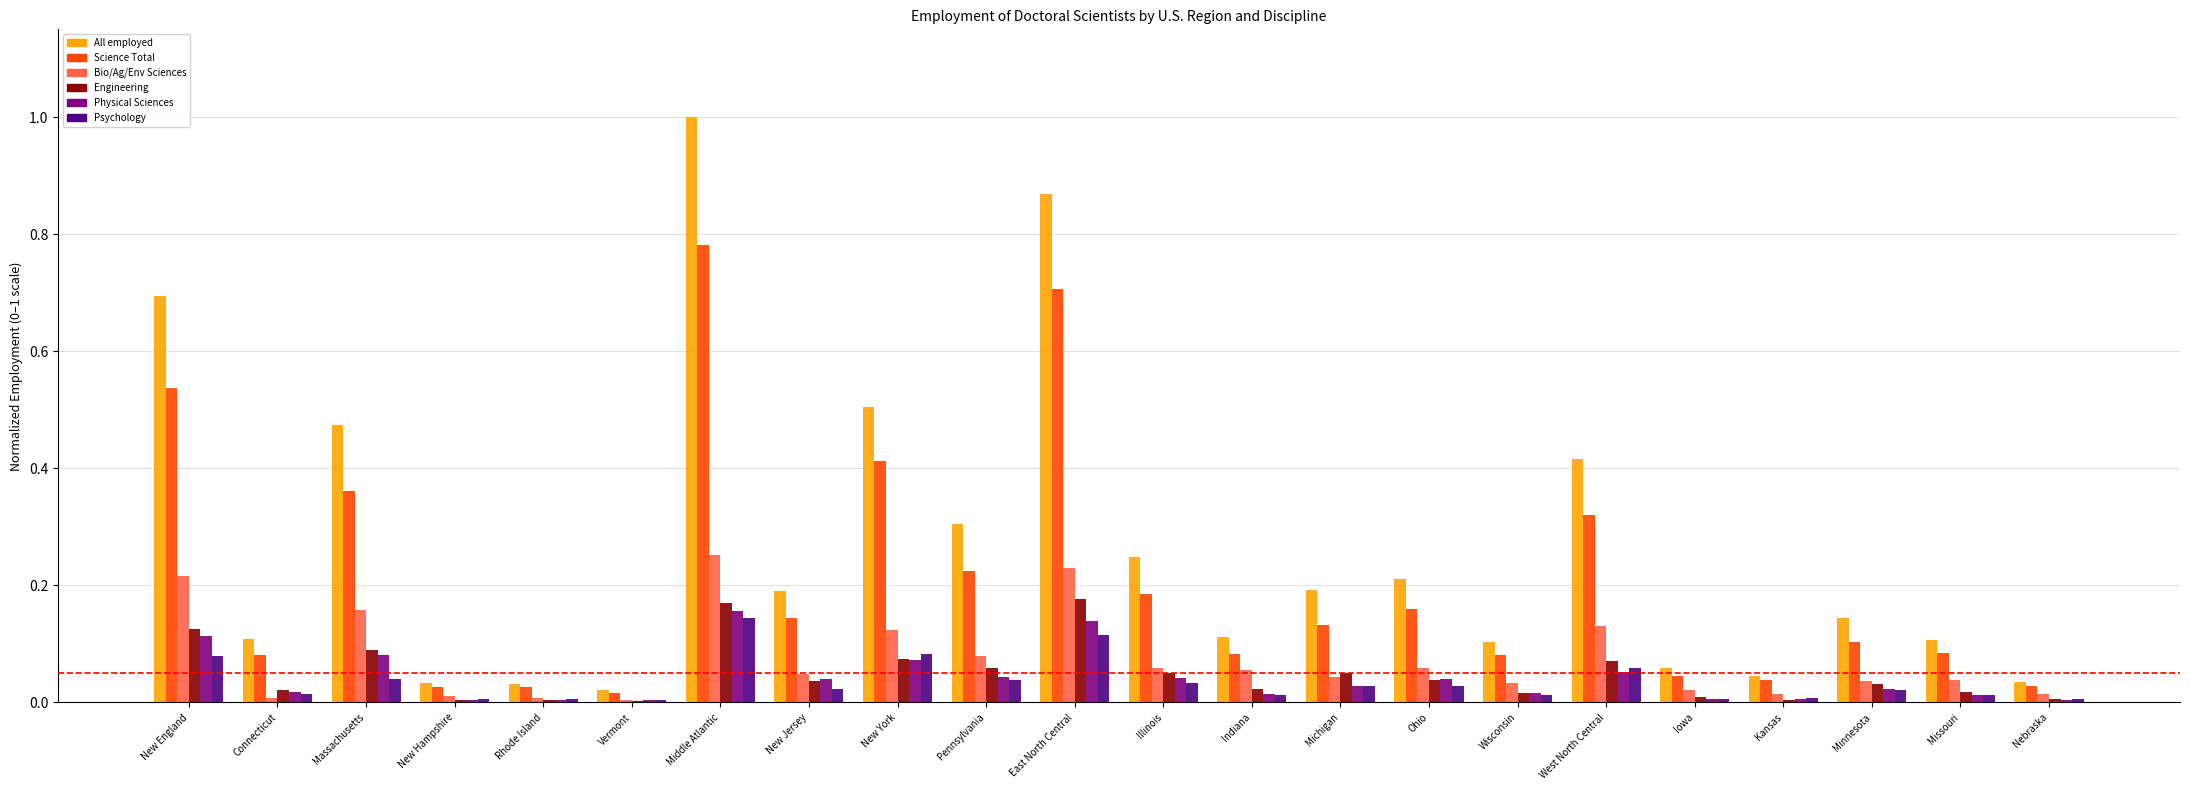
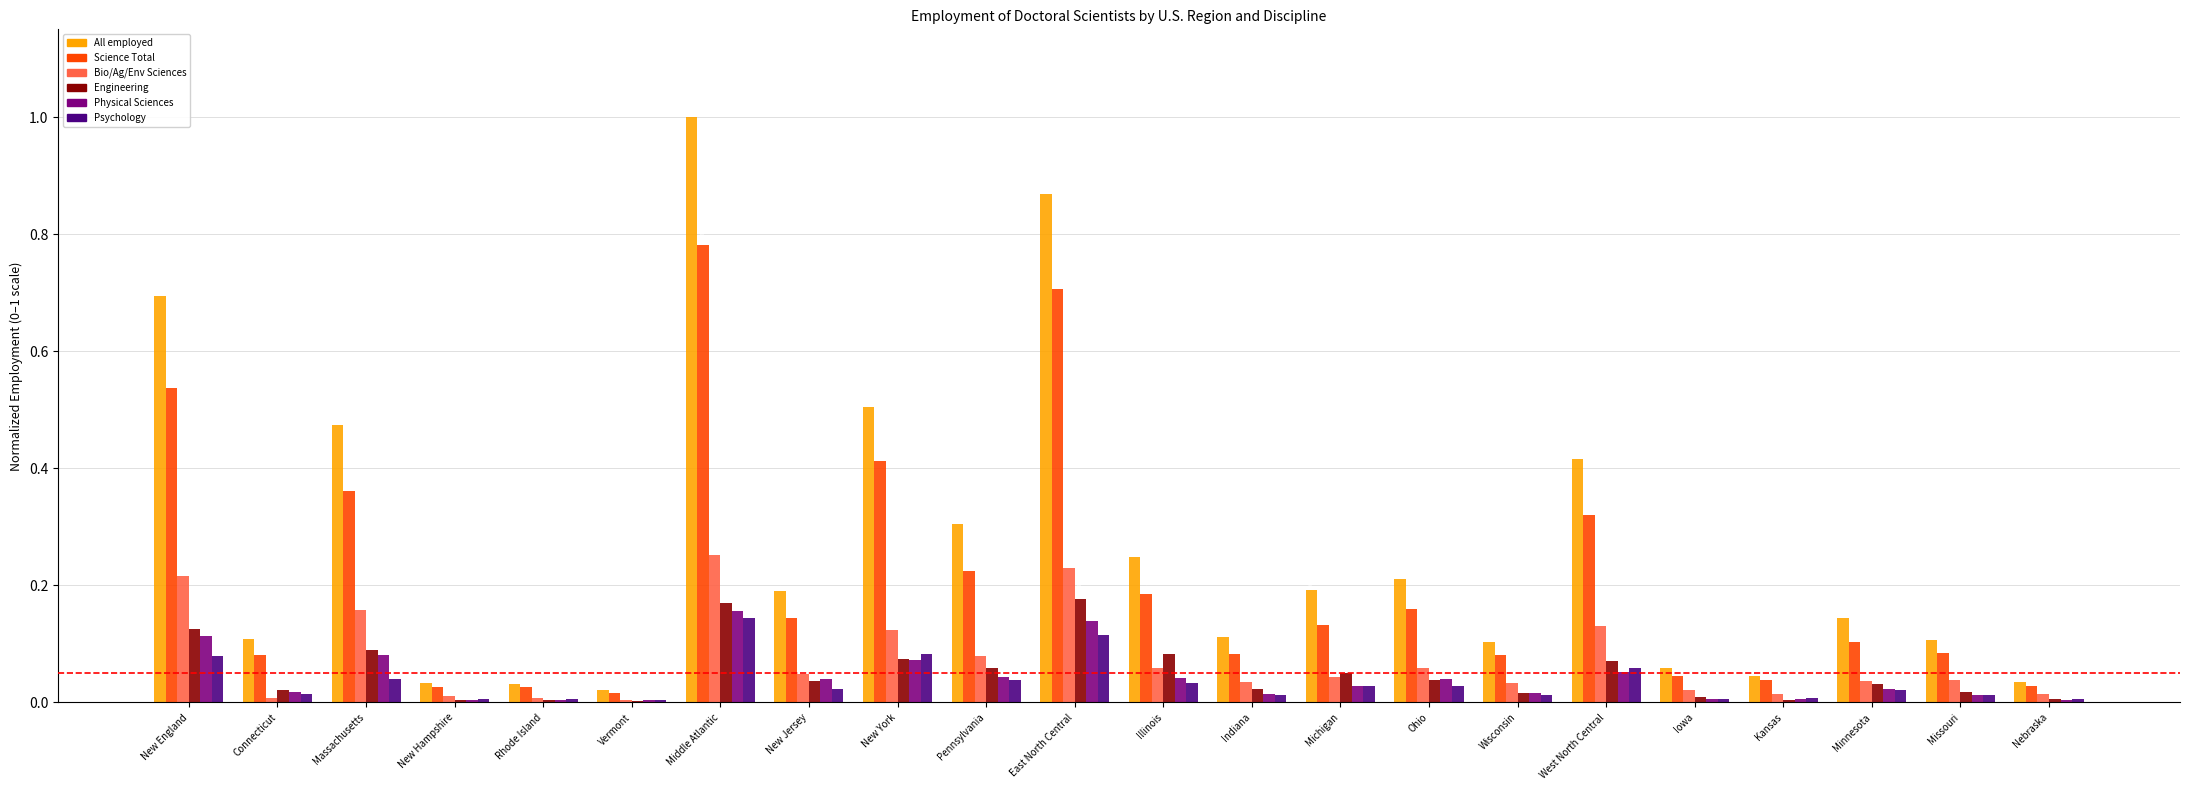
Engineering, Illinois: 0.05 -> 0.08
Bio/Ag/Env Sciences, Indiana: 0.06 -> 0.04
